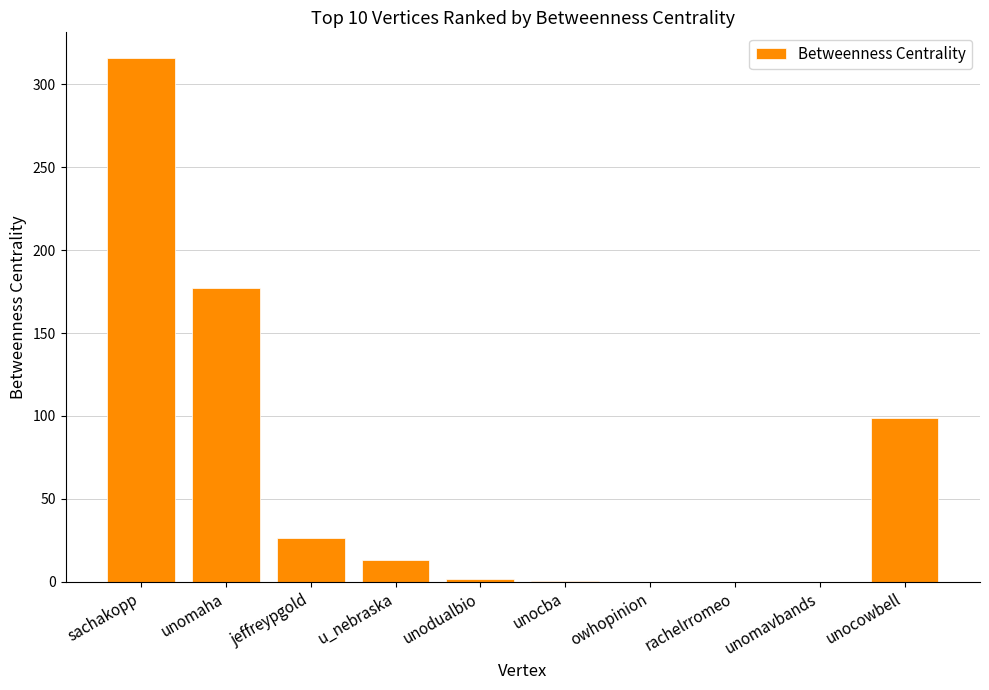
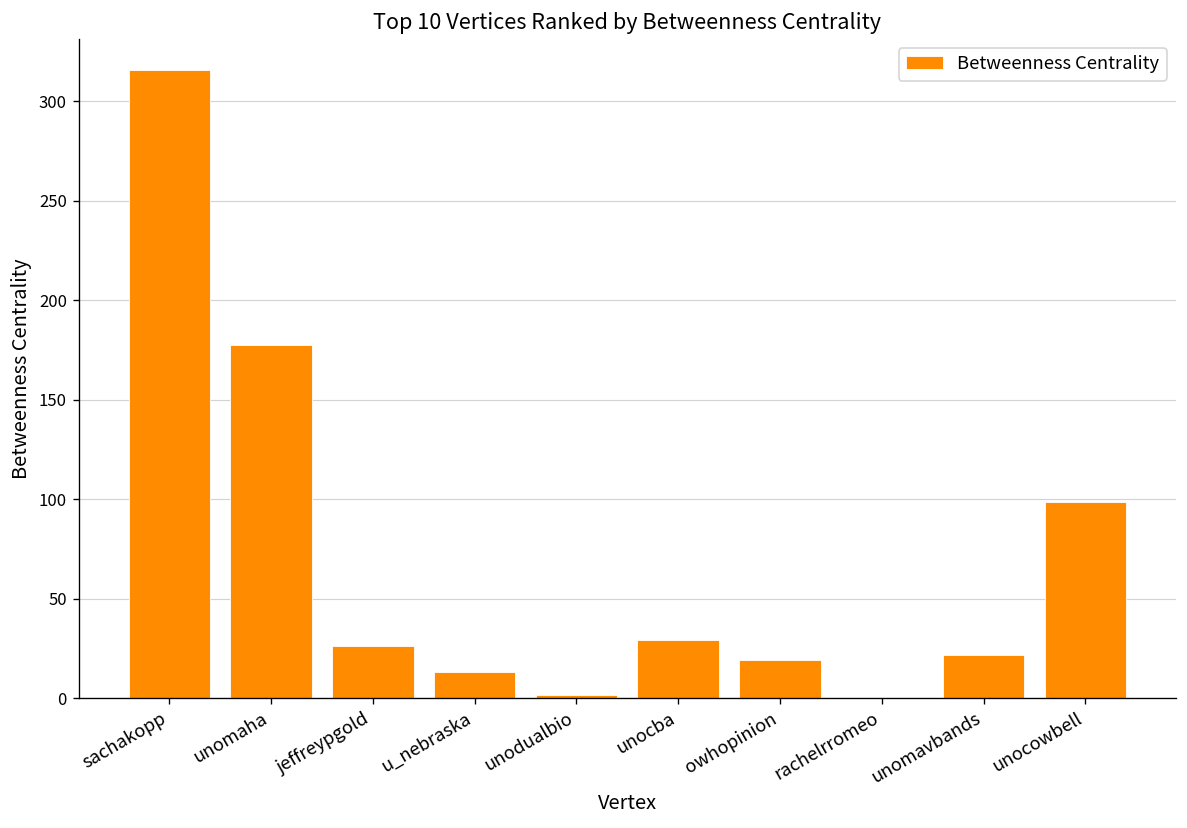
unocba: 1 -> 29
owhopinion: 0 -> 19
unomavbands: 0 -> 22
